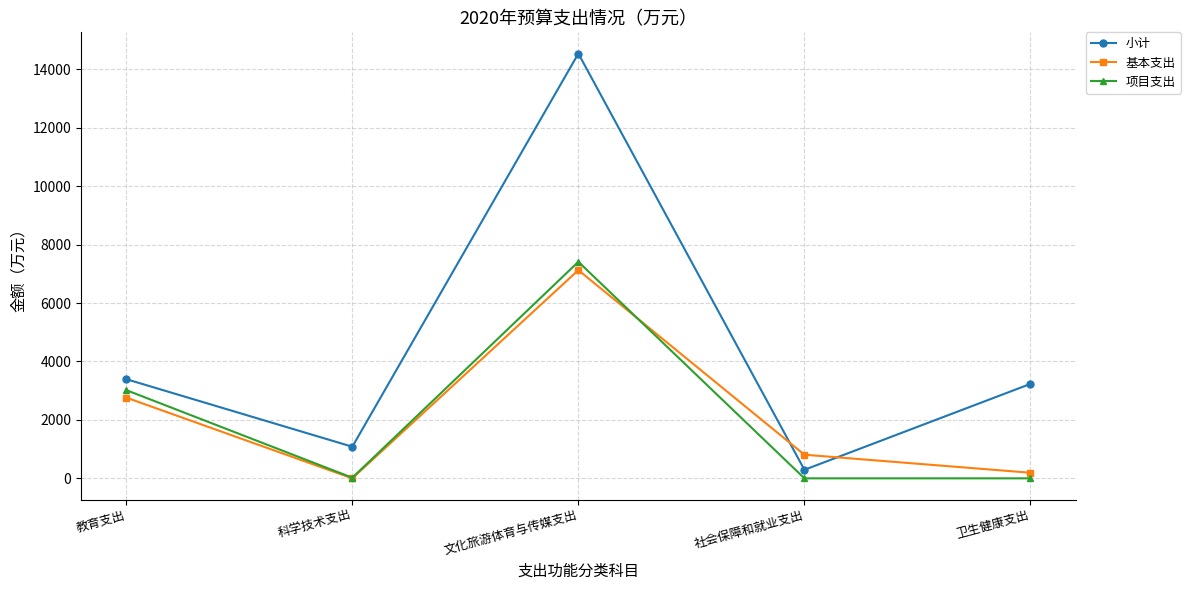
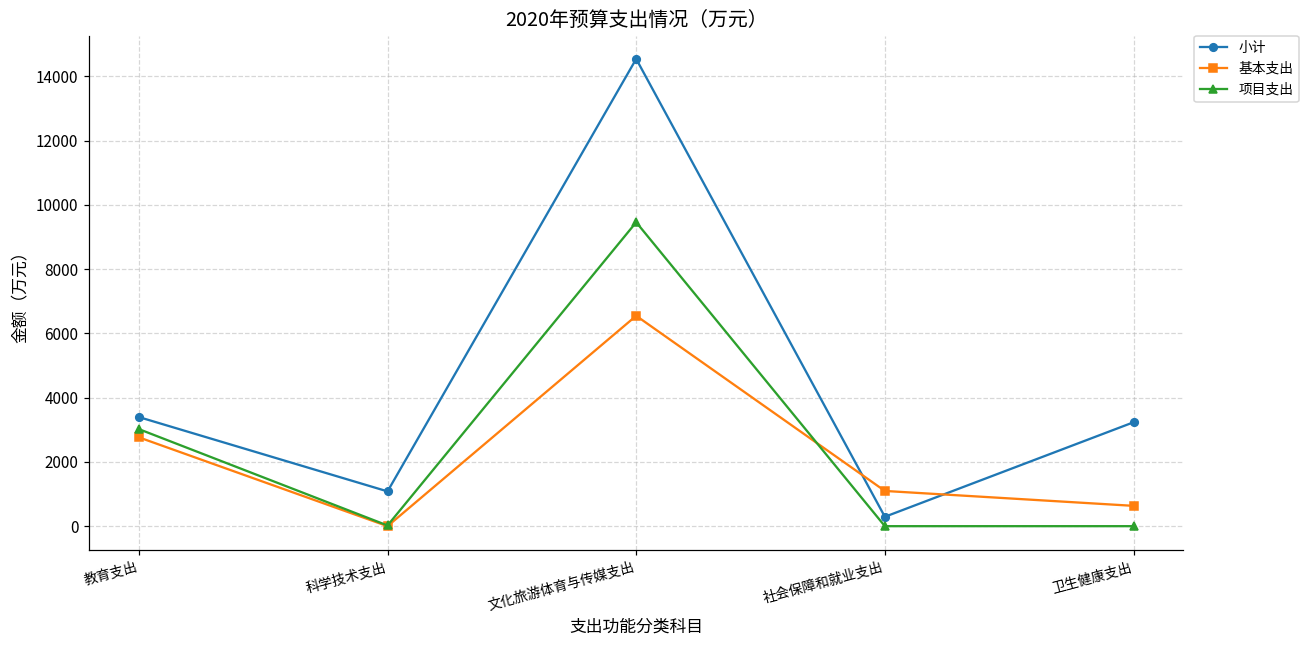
基本支出, 文化旅游体育与传媒支出: 7100 -> 6500
项目支出, 文化旅游体育与传媒支出: 7400 -> 9500
基本支出, 社会保障和就业支出: 800 -> 1100
基本支出, 卫生健康支出: 200 -> 600
